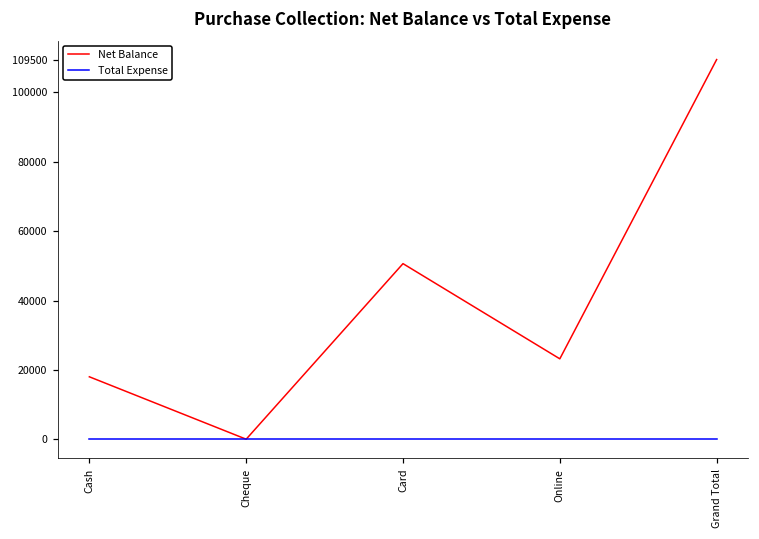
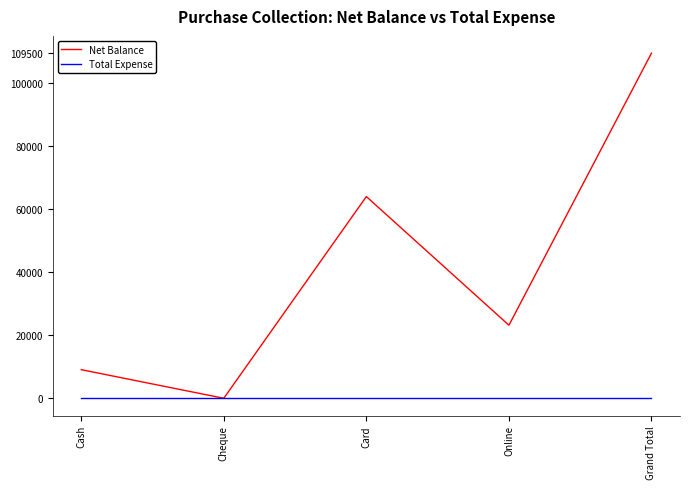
Net Balance, Cash: 18000 -> 9000
Net Balance, Card: 51000 -> 64000
